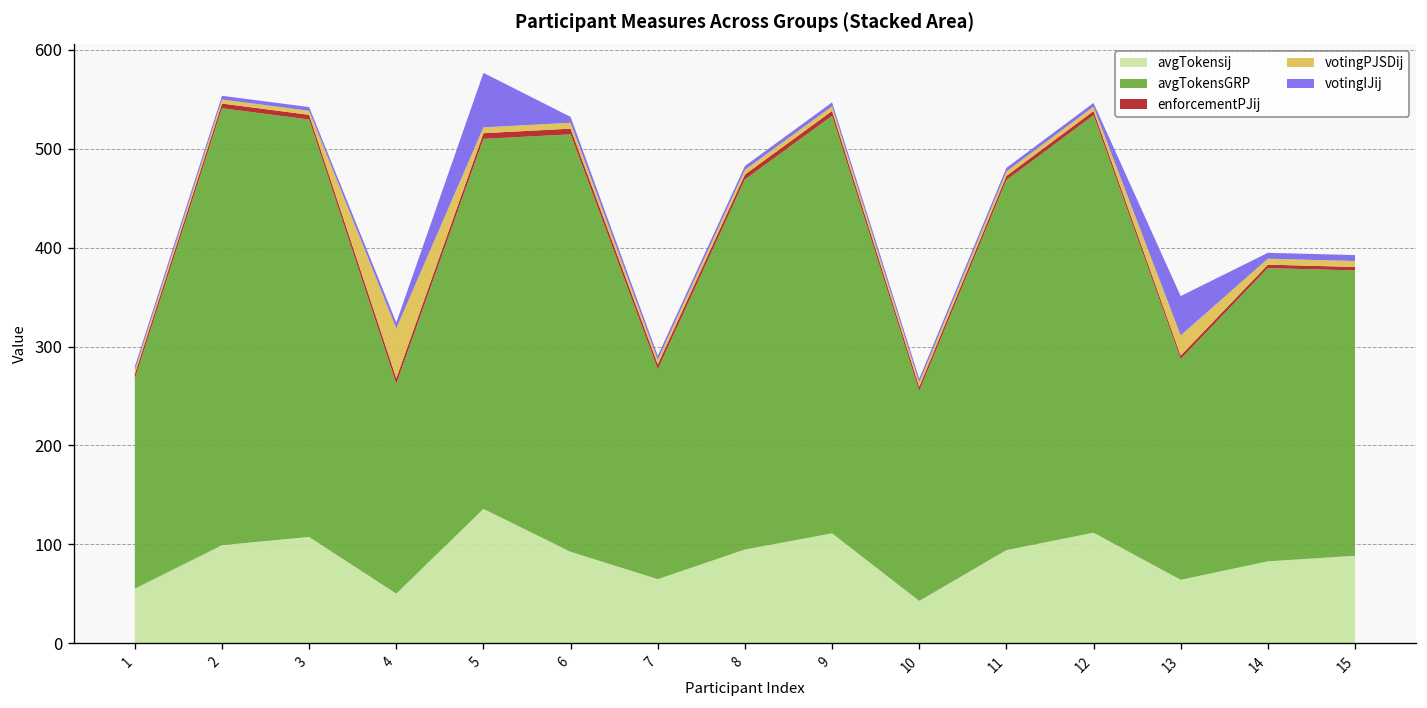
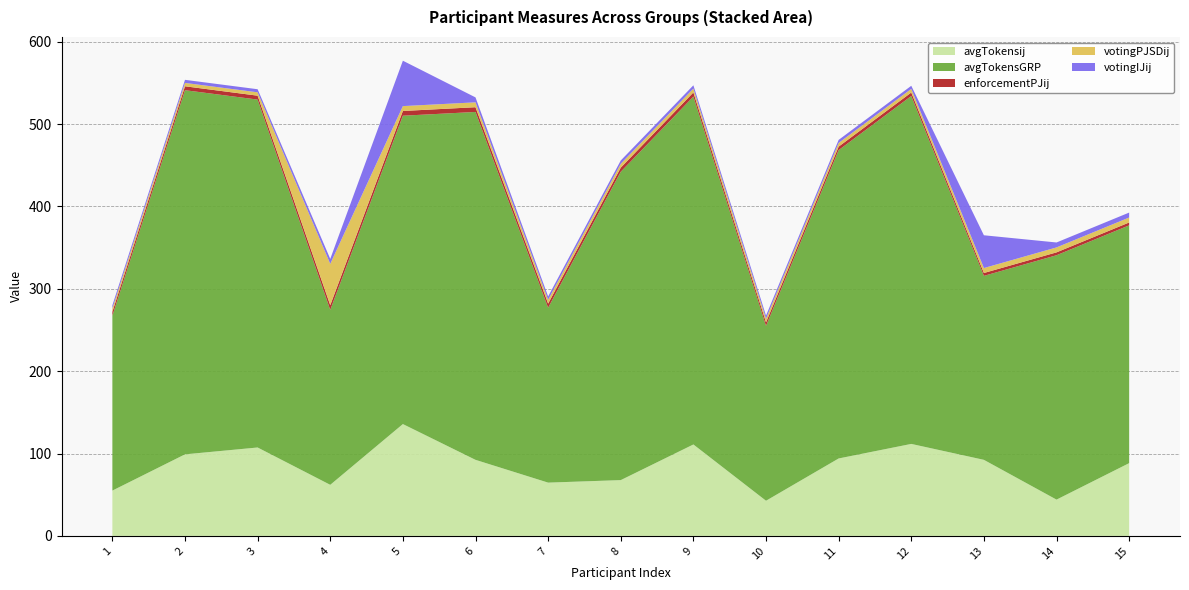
avgTokensij, 4: 50 -> 60
avgTokensij, 8: 90 -> 70
avgTokensij, 13: 60 -> 90
votingPJSDij, 13: 20 -> 10
avgTokensij, 14: 80 -> 40
